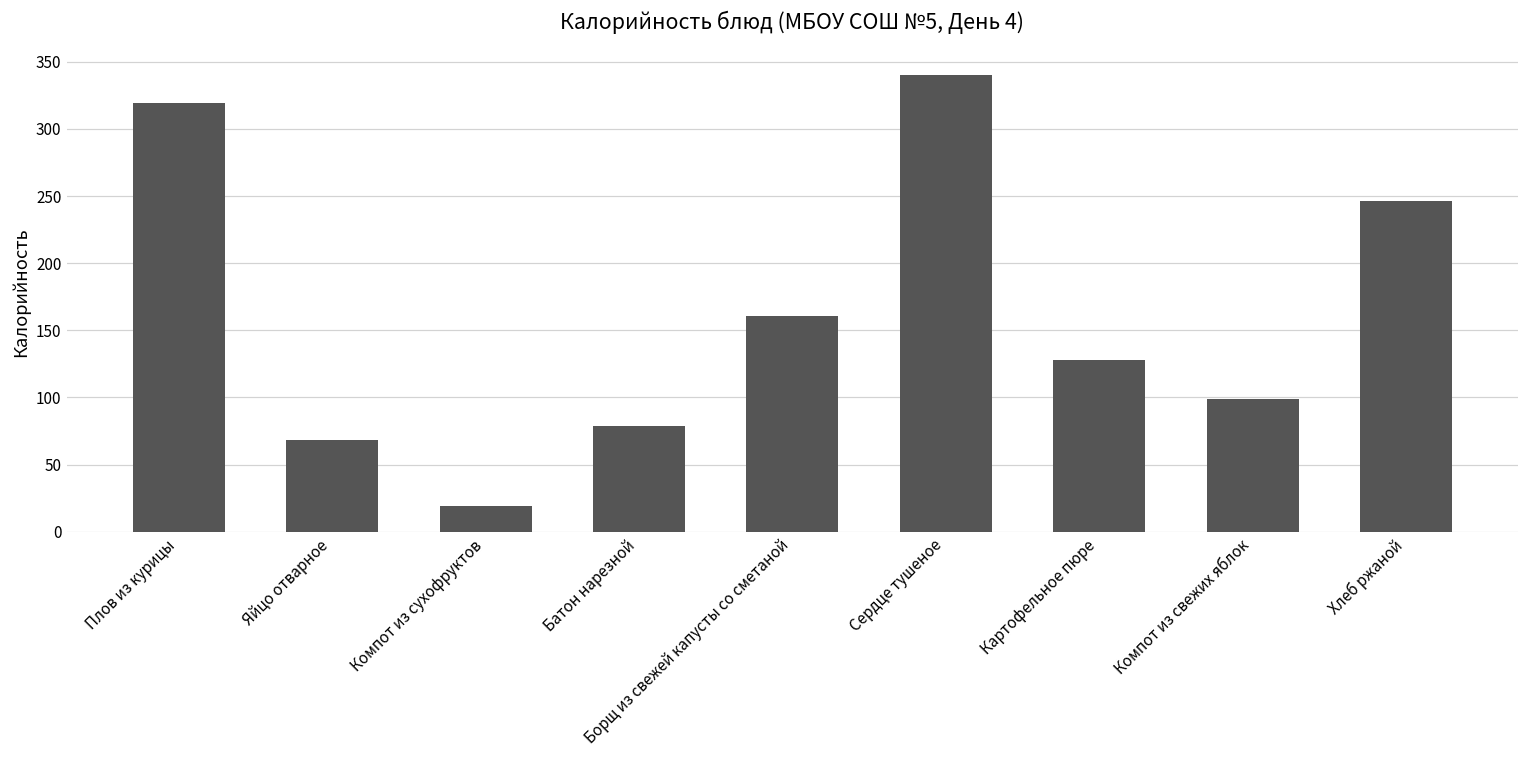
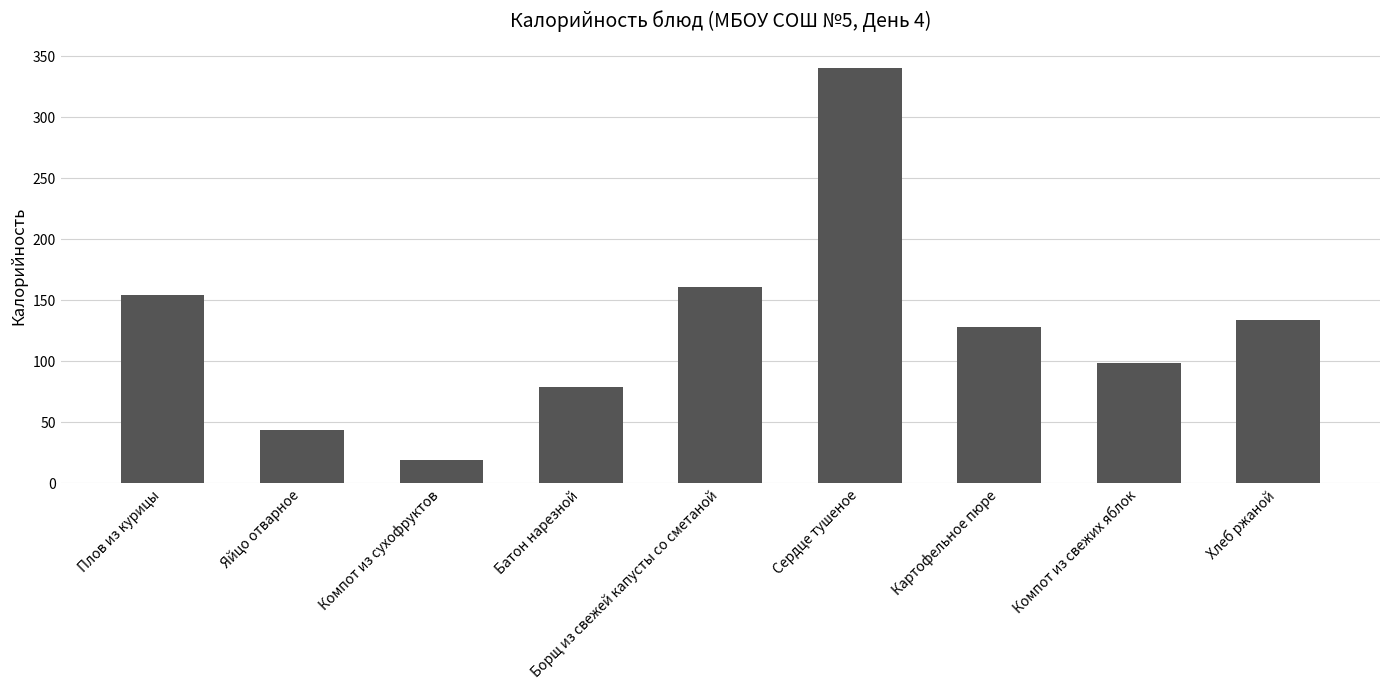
Плов из курицы: 319 -> 154
Яйцо отварное: 68 -> 44
Хлеб ржаной: 246 -> 134
